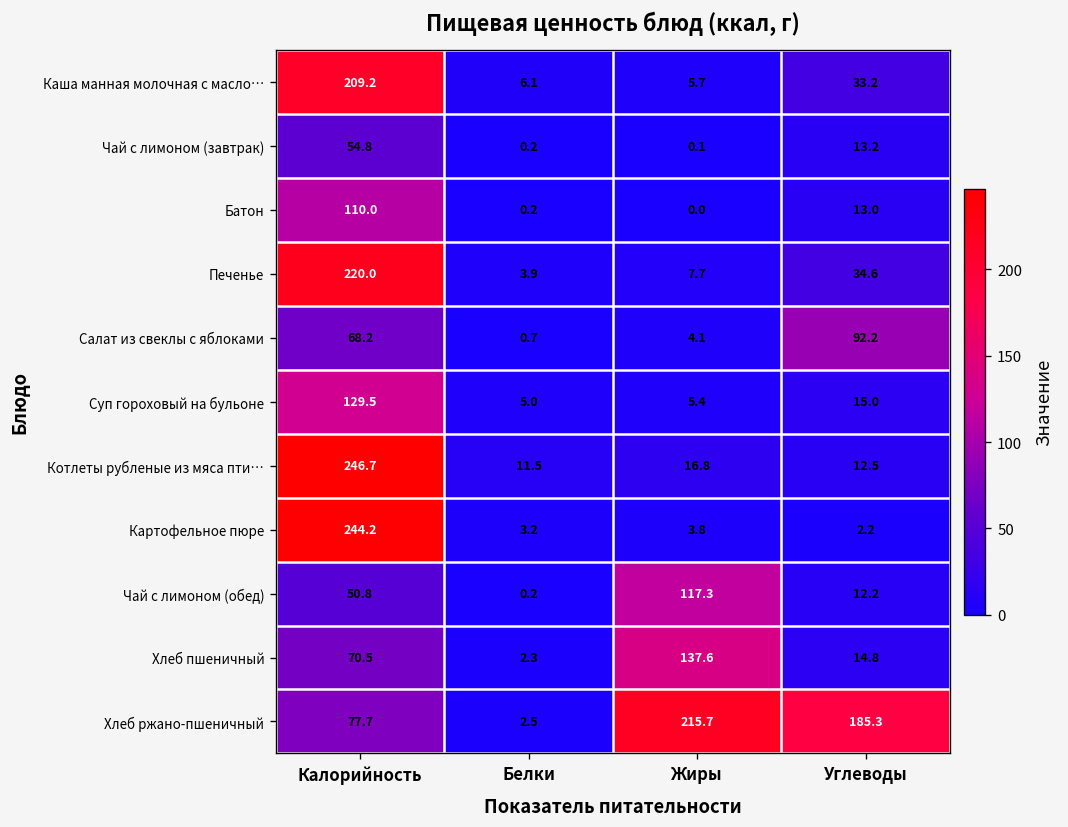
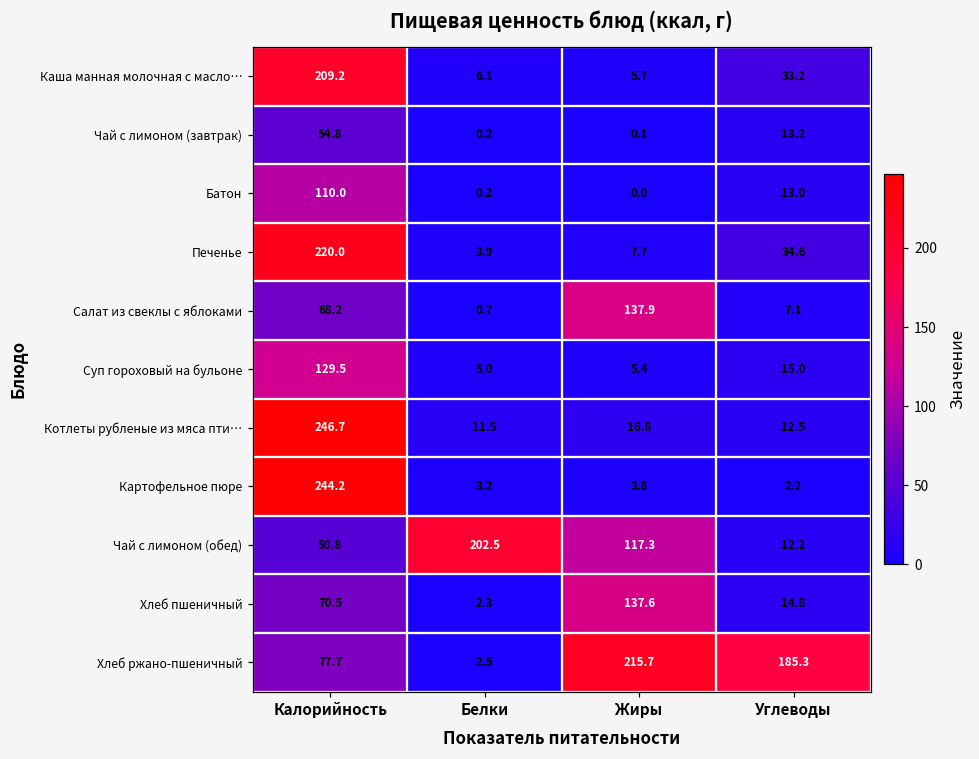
Салат из свеклы с яблоками, Жиры: 4.1 -> 137.9
Салат из свеклы с яблоками, Углеводы: 92.2 -> 7.1
Чай с лимоном (обед), Белки: 0.2 -> 202.5
